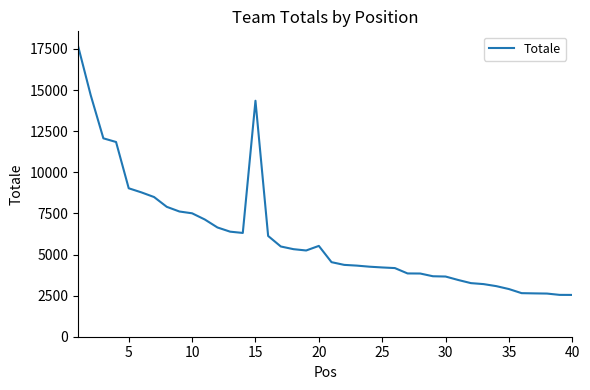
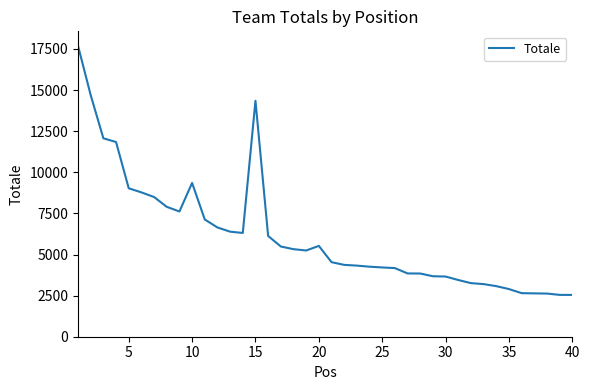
10: 7500 -> 9400
